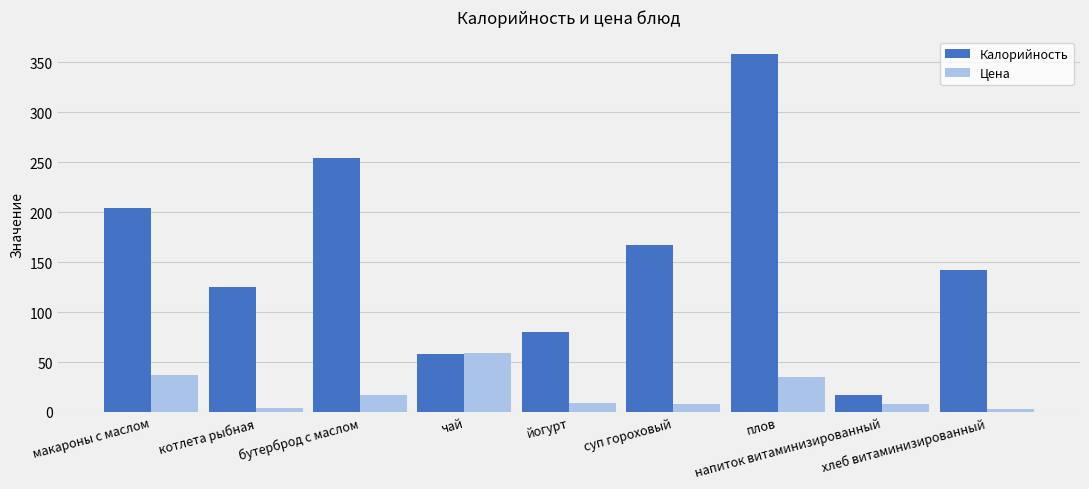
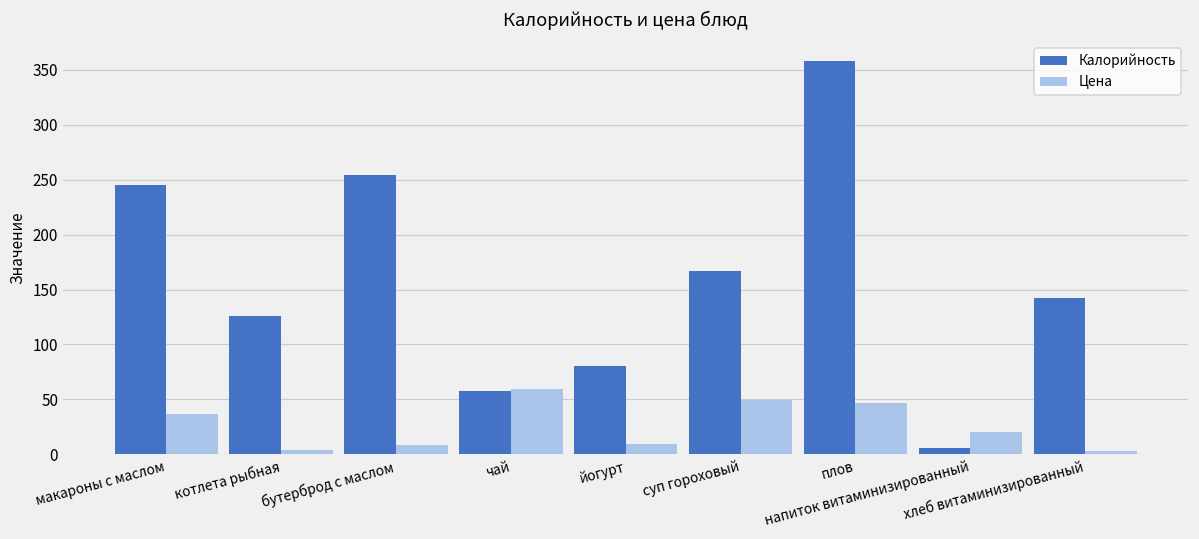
Калорийность, макароны с маслом: 200 -> 250
Цена, бутерброд с маслом: 20 -> 10
Цена, суп гороховый: 10 -> 50
Цена, плов: 40 -> 50
Калорийность, напиток витаминизированный: 20 -> 10
Цена, напиток витаминизированный: 10 -> 20
